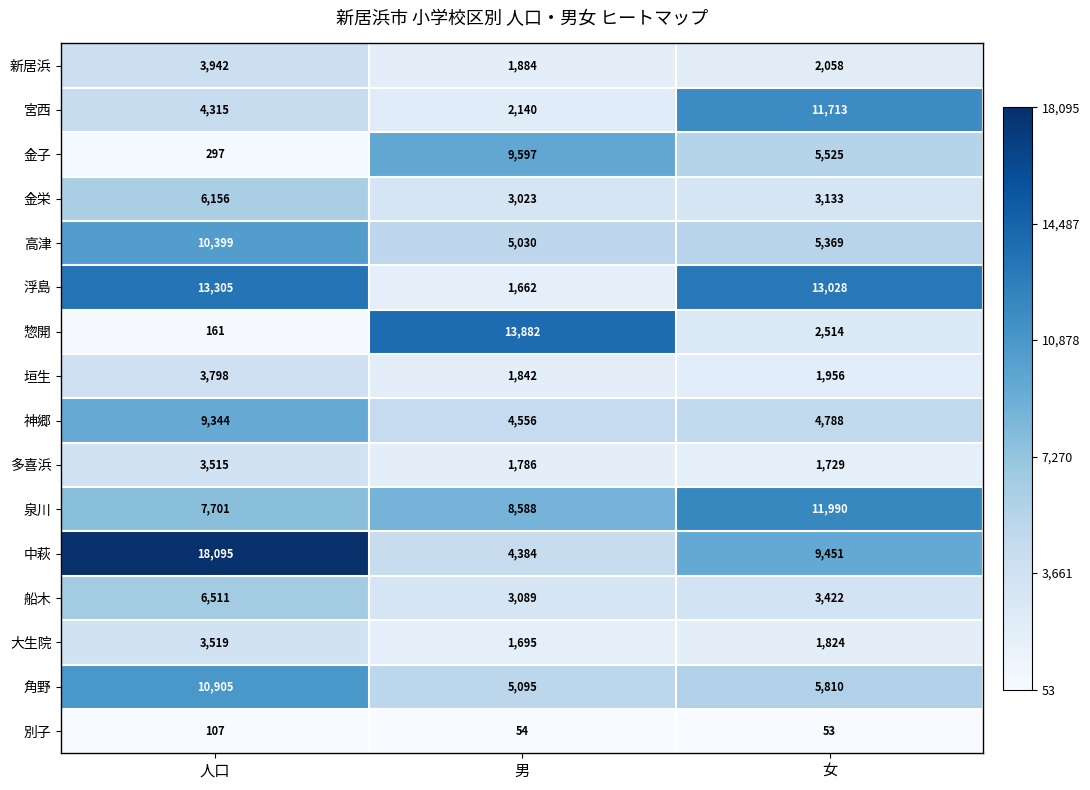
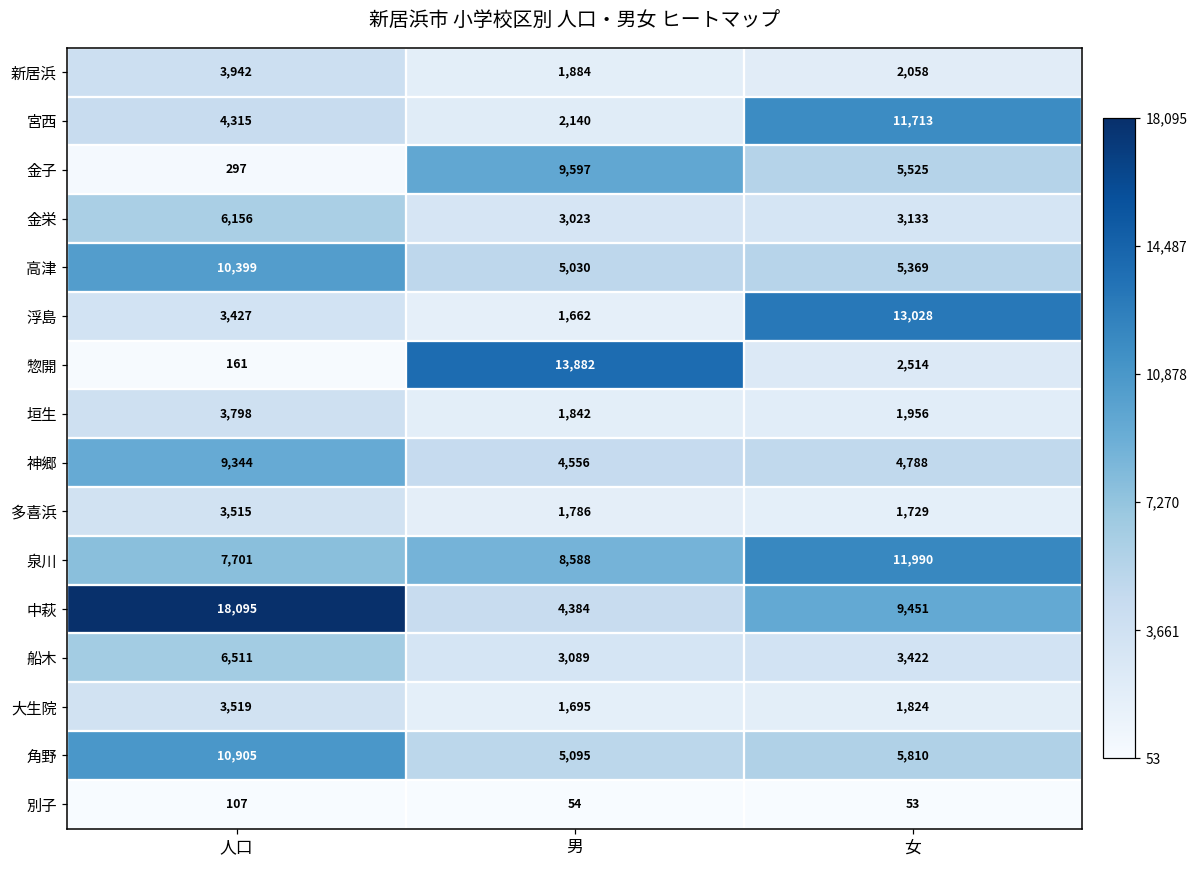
浮島, 人口: 13,305 -> 3,427
